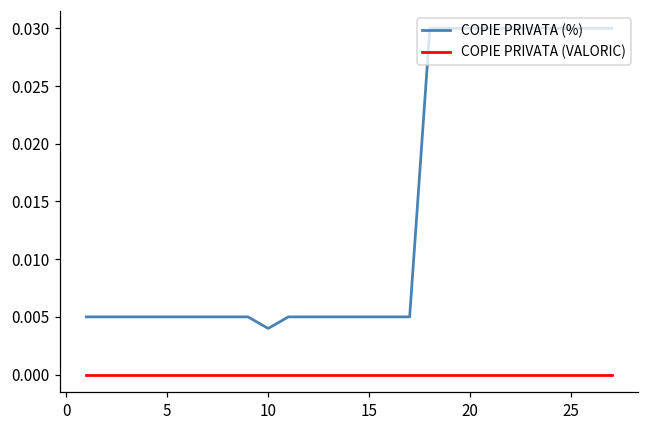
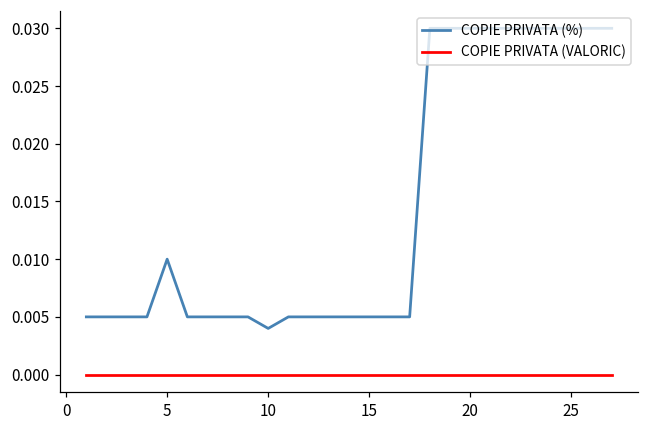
COPIE PRIVATA (%), 5: 0.005 -> 0.010
